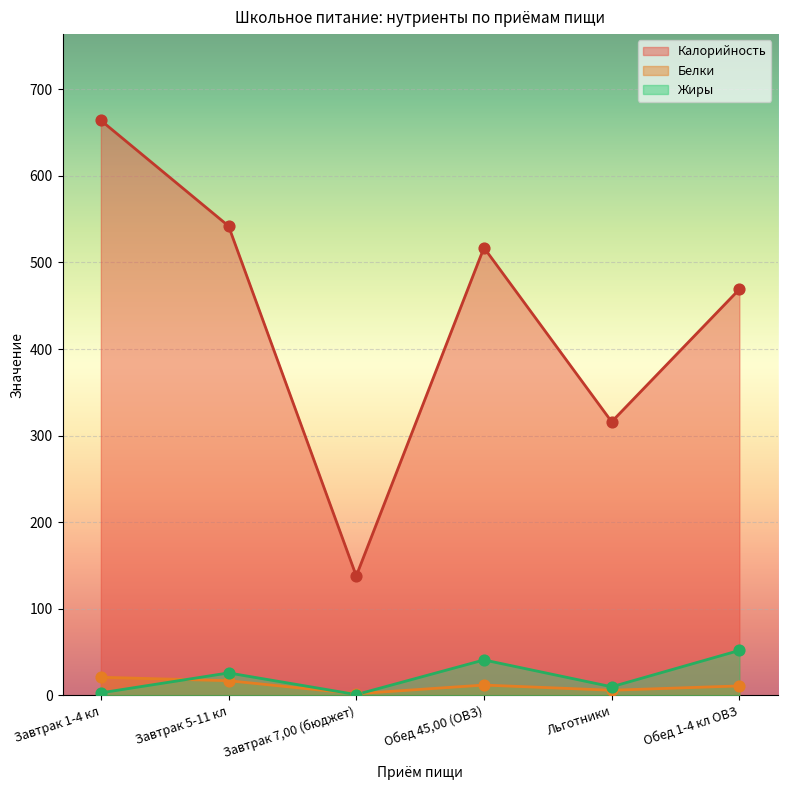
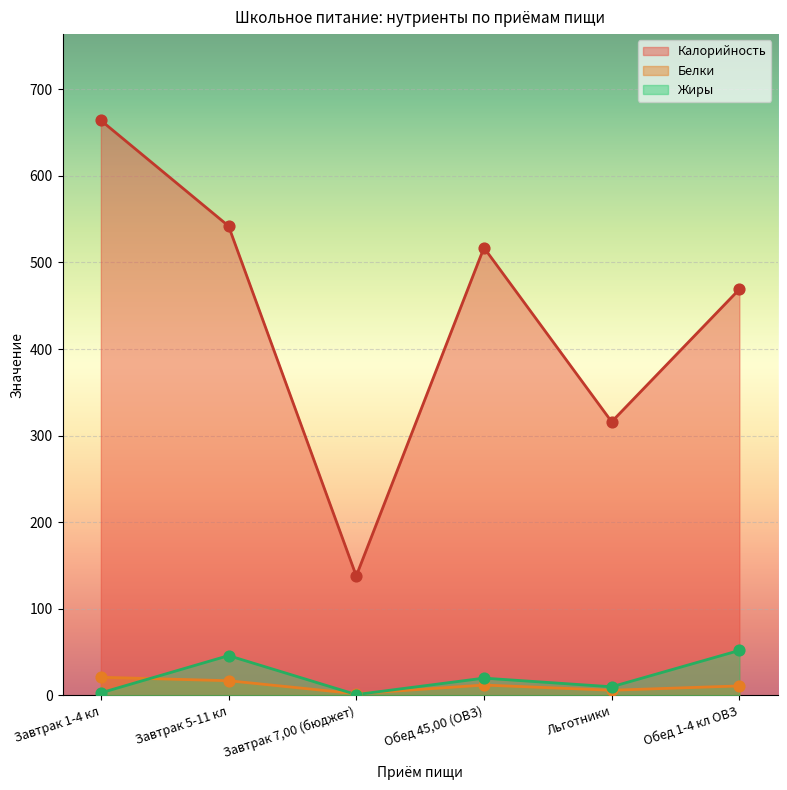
Жиры, Завтрак 5-11 кл: 30 -> 50
Жиры, Обед 45,00 (ОВЗ): 40 -> 20
